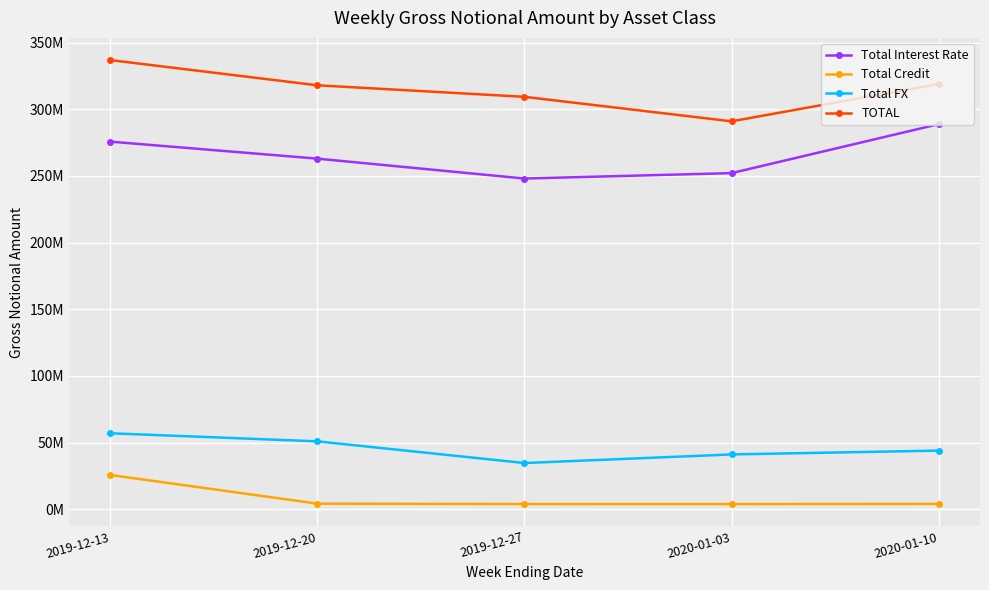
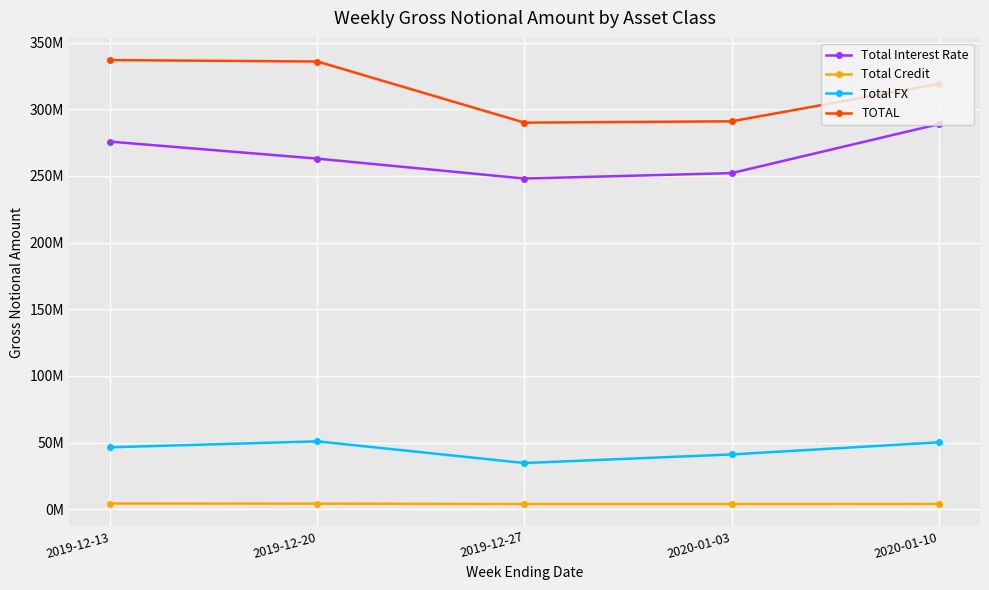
Total Credit, 2019-12-13: 26000000 -> 4000000
Total FX, 2019-12-13: 57000000 -> 46000000
TOTAL, 2019-12-20: 318000000 -> 336000000
TOTAL, 2019-12-27: 309000000 -> 290000000
Total FX, 2020-01-10: 44000000 -> 50000000
